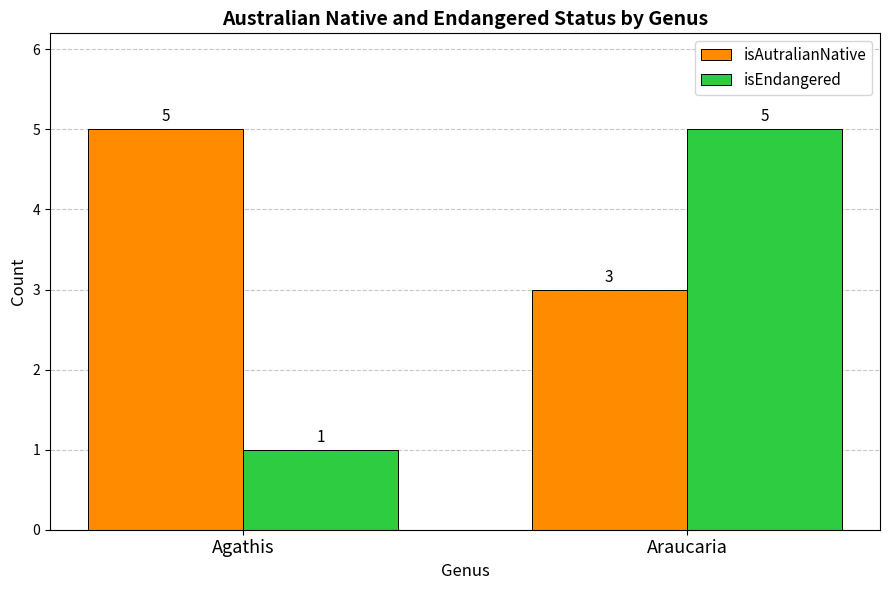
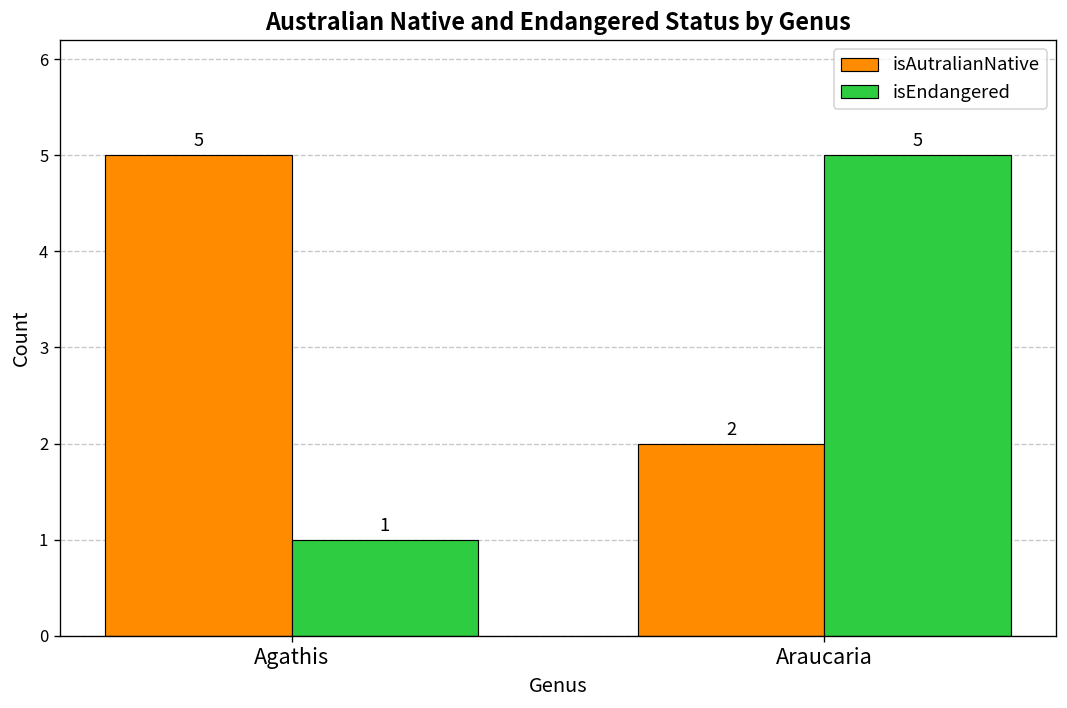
isAutralianNative, Araucaria: 3 -> 2
